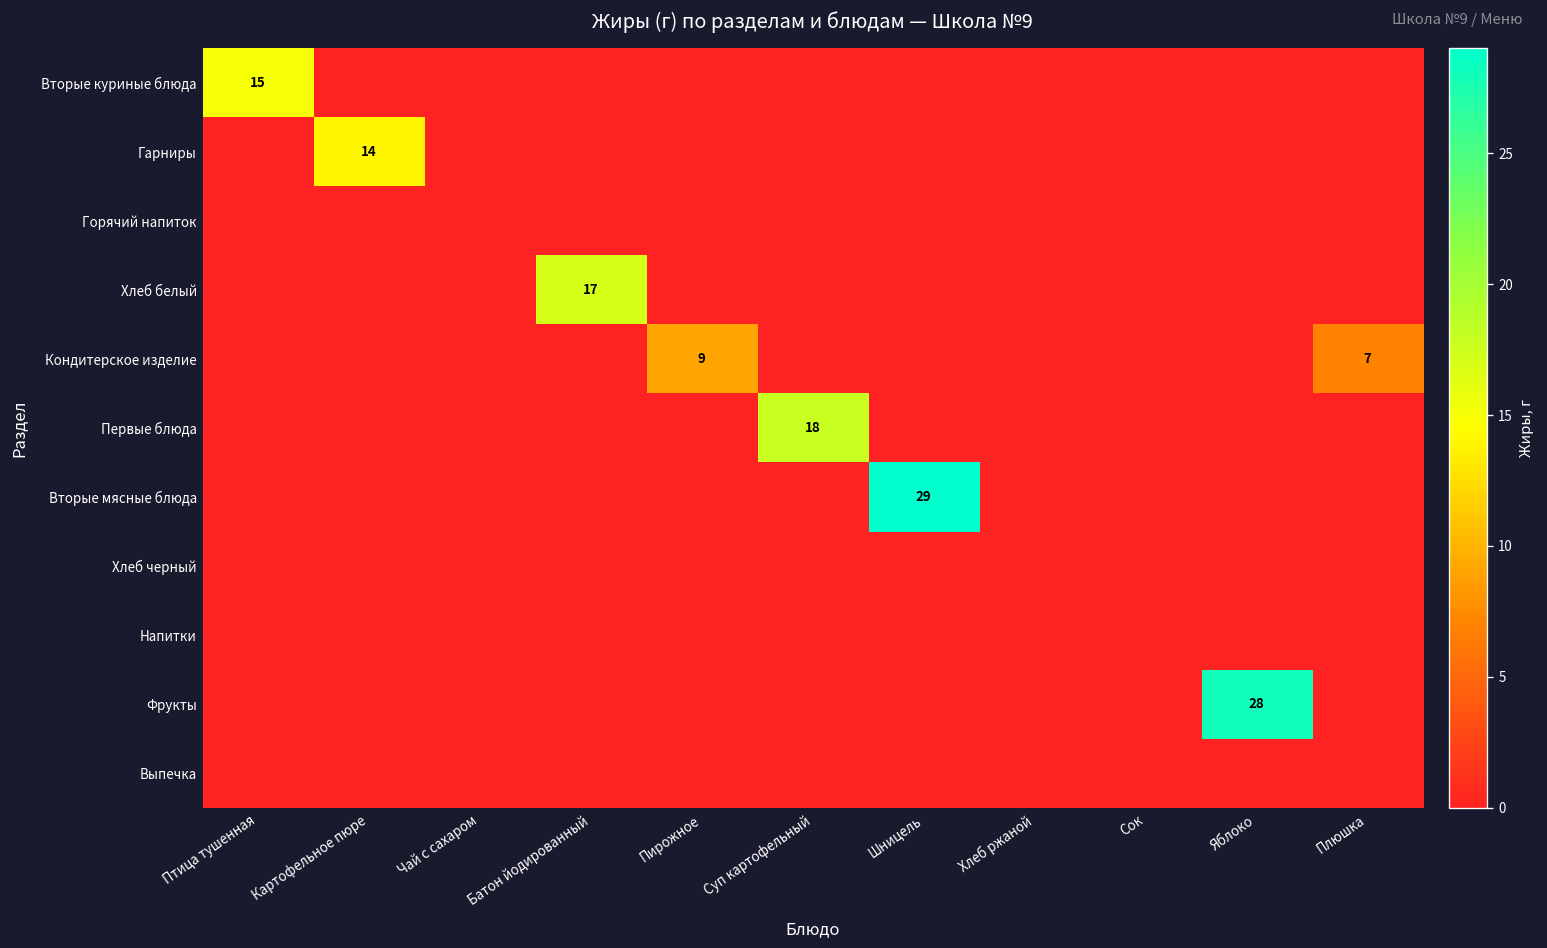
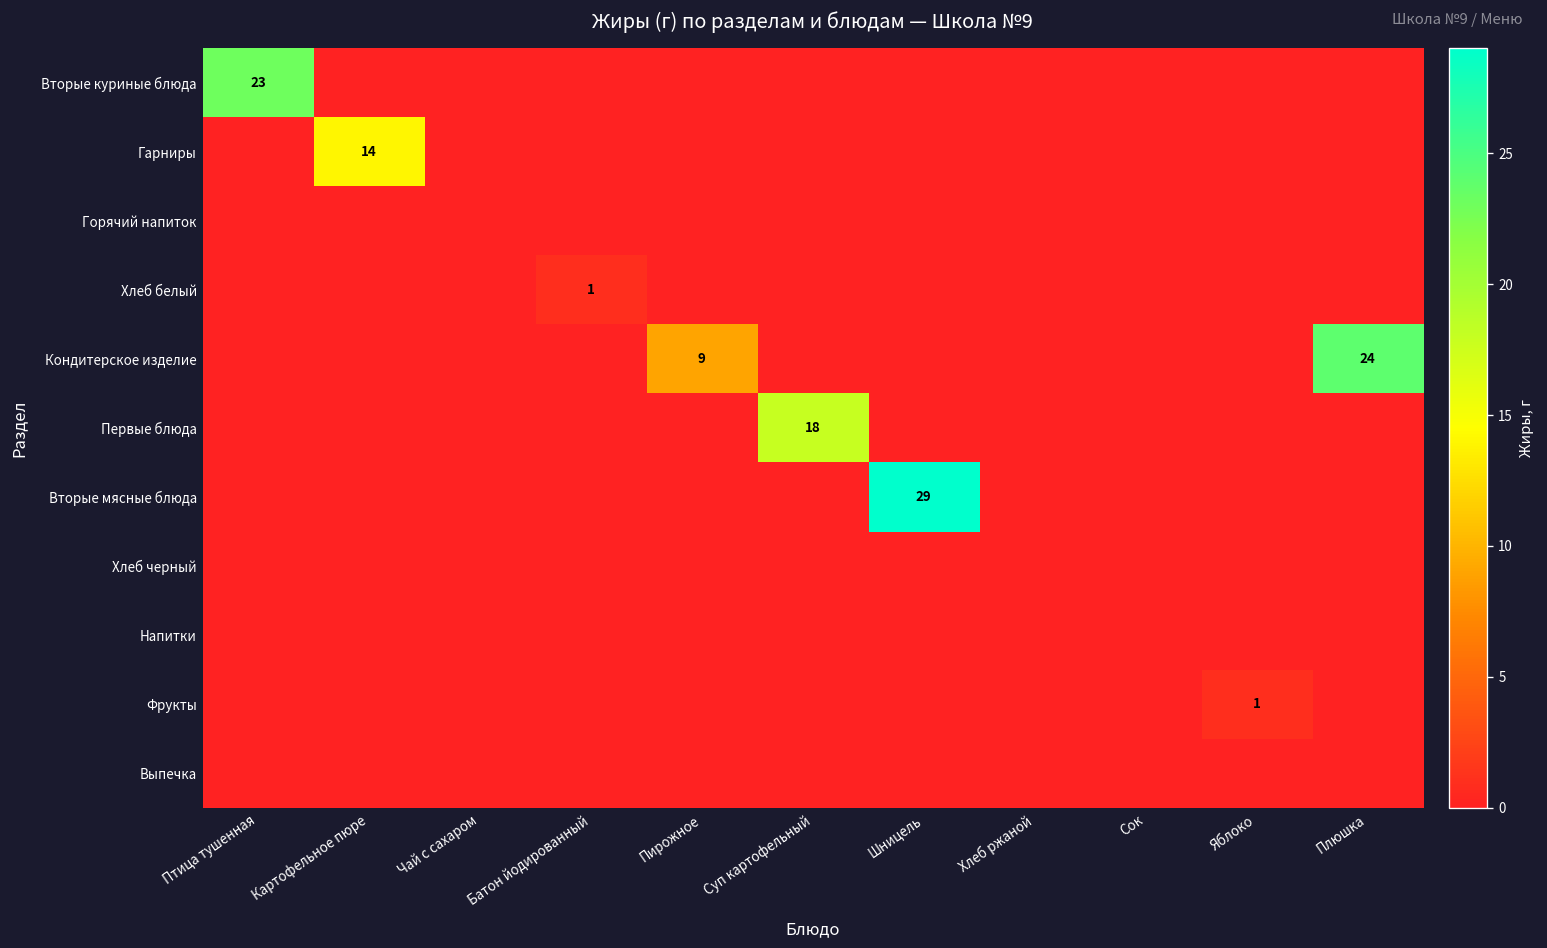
Вторые куриные блюда, Птица тушенная: 15 -> 23
Хлеб белый, Батон йодированный: 17 -> 1
Кондитерское изделие, Плюшка: 7 -> 24
Фрукты, Яблоко: 28 -> 1
